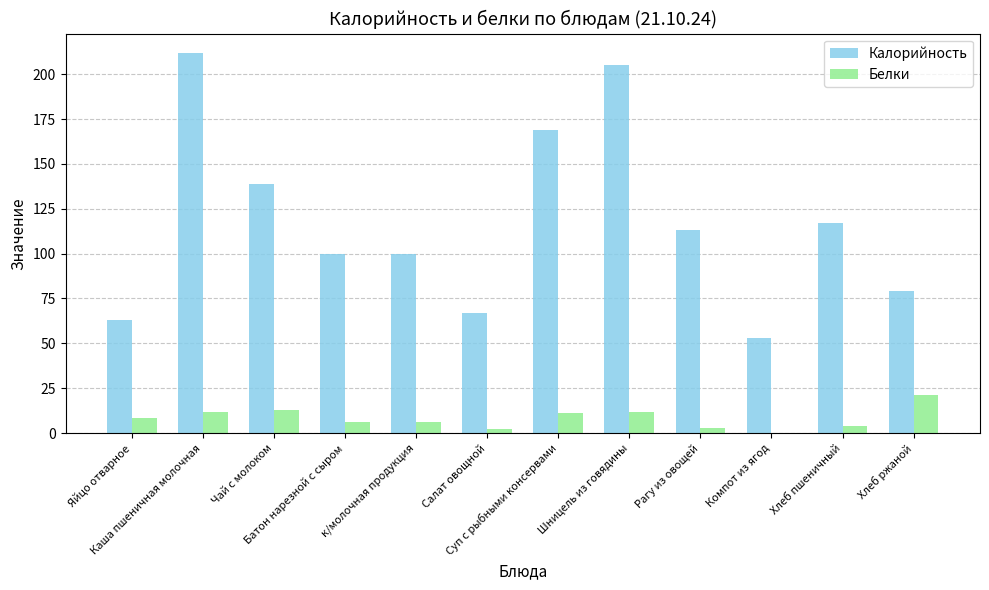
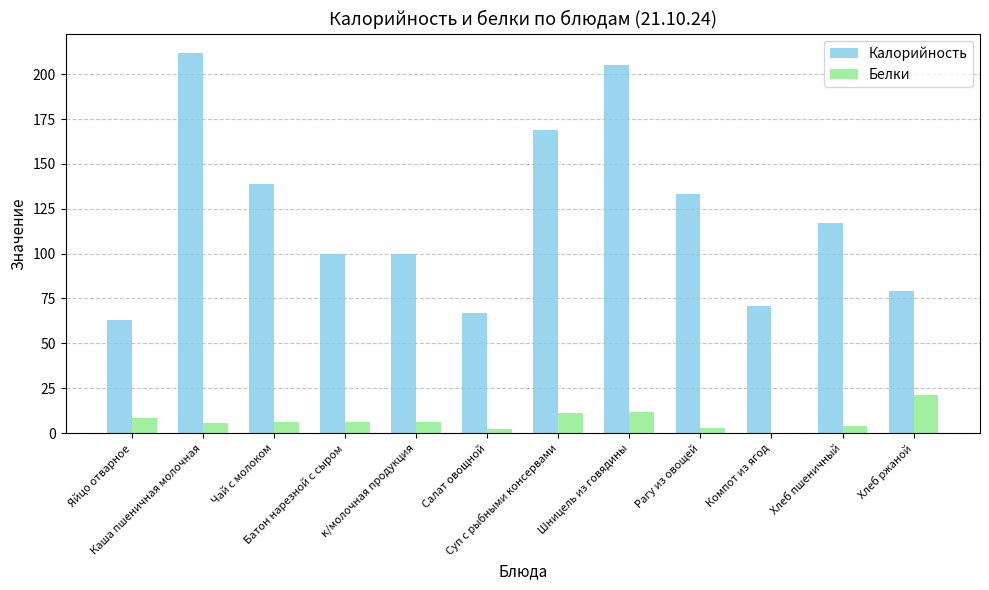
Белки, Каша пшеничная молочная: 12 -> 6
Белки, Чай с молоком: 13 -> 6
Калорийность, Рагу из овощей: 113 -> 133
Калорийность, Компот из ягод: 53 -> 71
